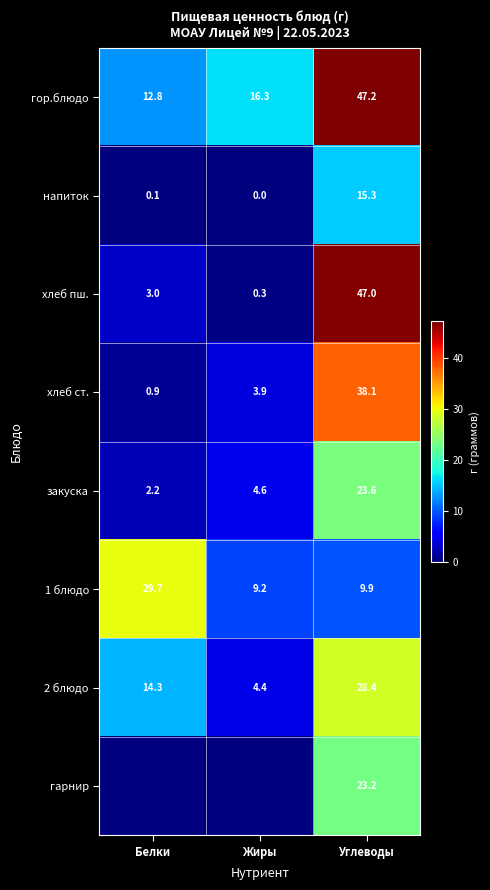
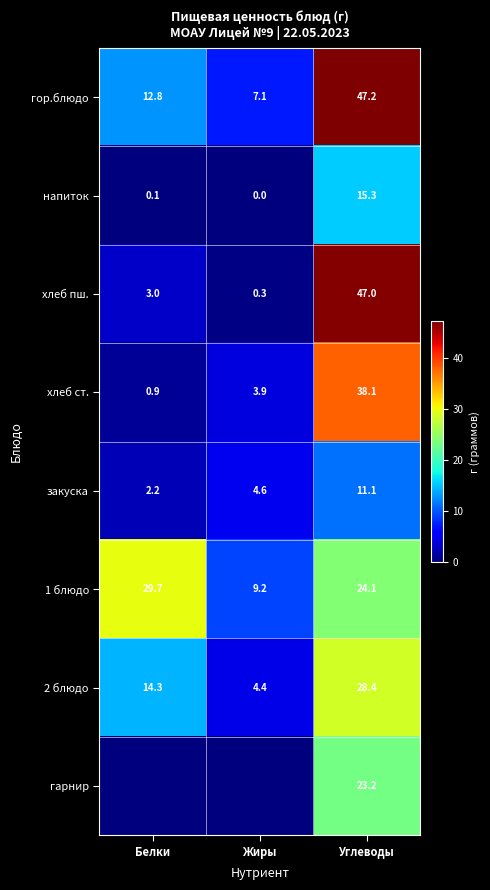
гор.блюдо, Жиры: 16.3 -> 7.1
закуска, Углеводы: 23.6 -> 11.1
1 блюдо, Углеводы: 9.9 -> 24.1
